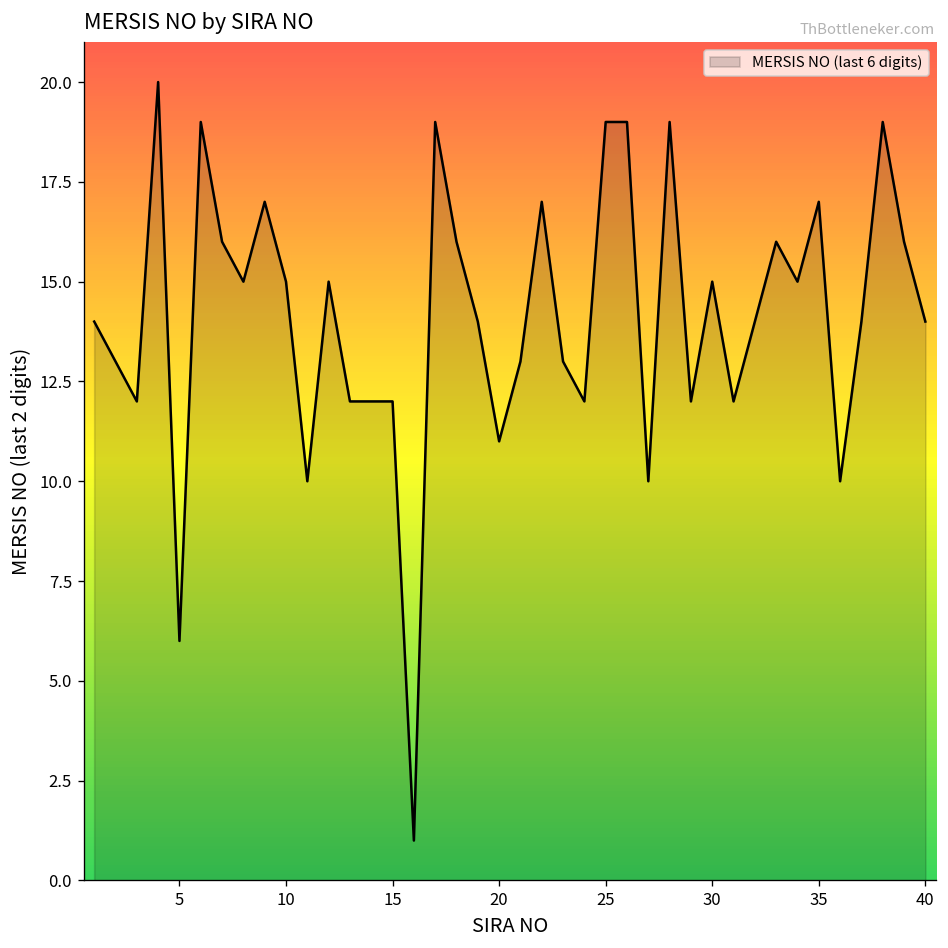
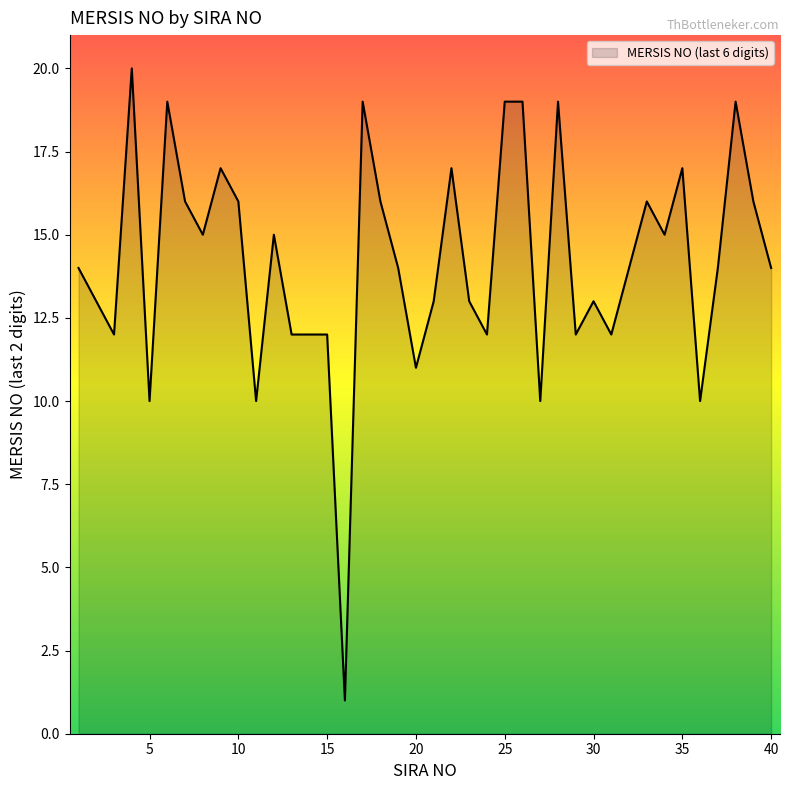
5: 6 -> 10
10: 15 -> 16
30: 15 -> 13
